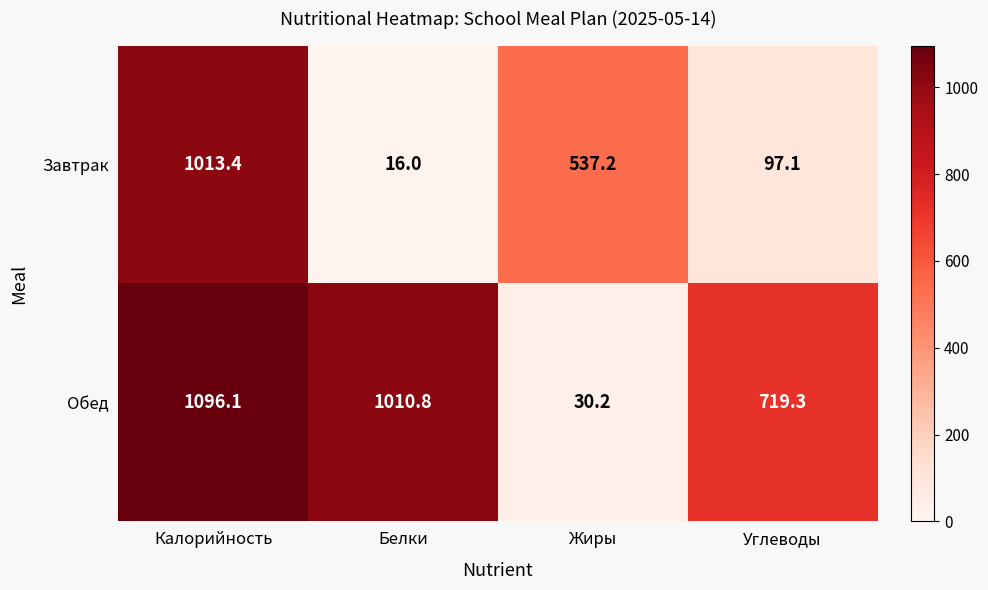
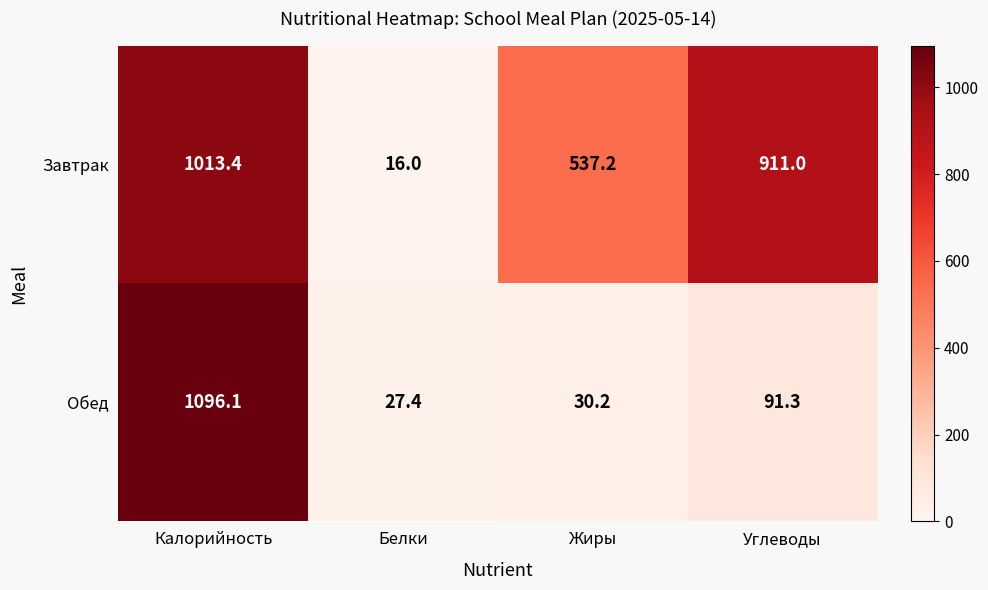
Завтрак, Углеводы: 97.1 -> 911.0
Обед, Белки: 1010.8 -> 27.4
Обед, Углеводы: 719.3 -> 91.3
